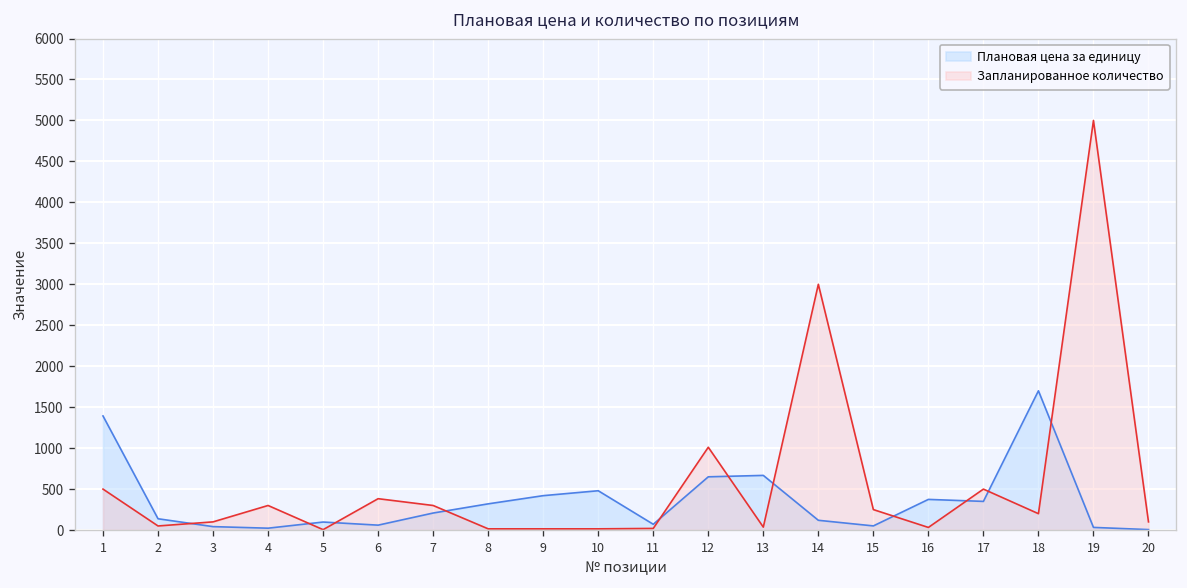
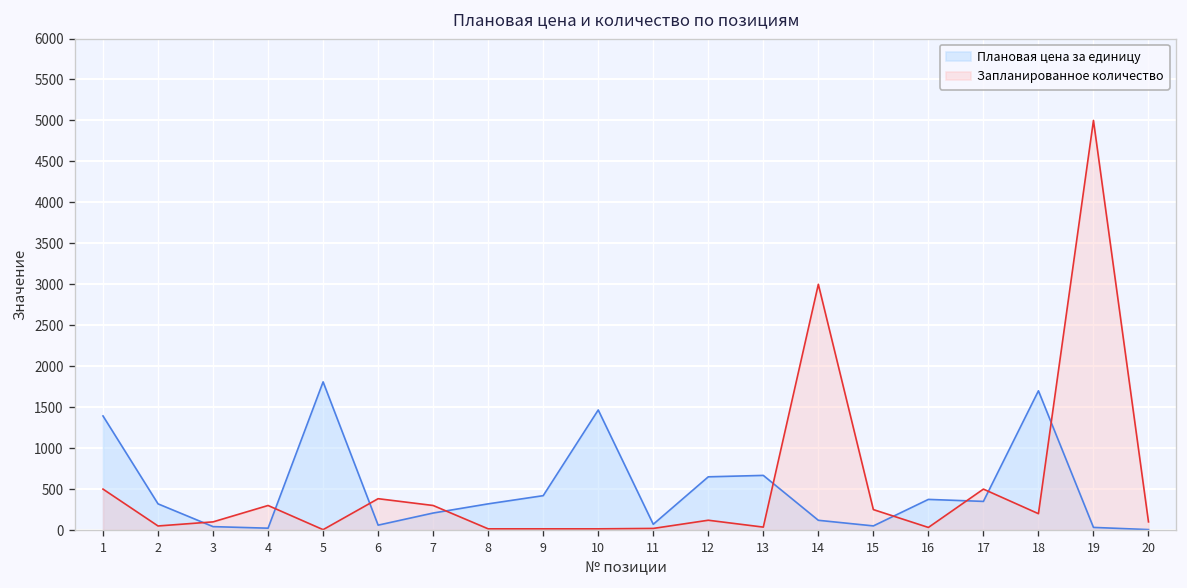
Плановая цена за единицу, 2: 100 -> 300
Плановая цена за единицу, 5: 100 -> 1800
Плановая цена за единицу, 10: 500 -> 1500
Запланированное количество, 12: 1000 -> 100
